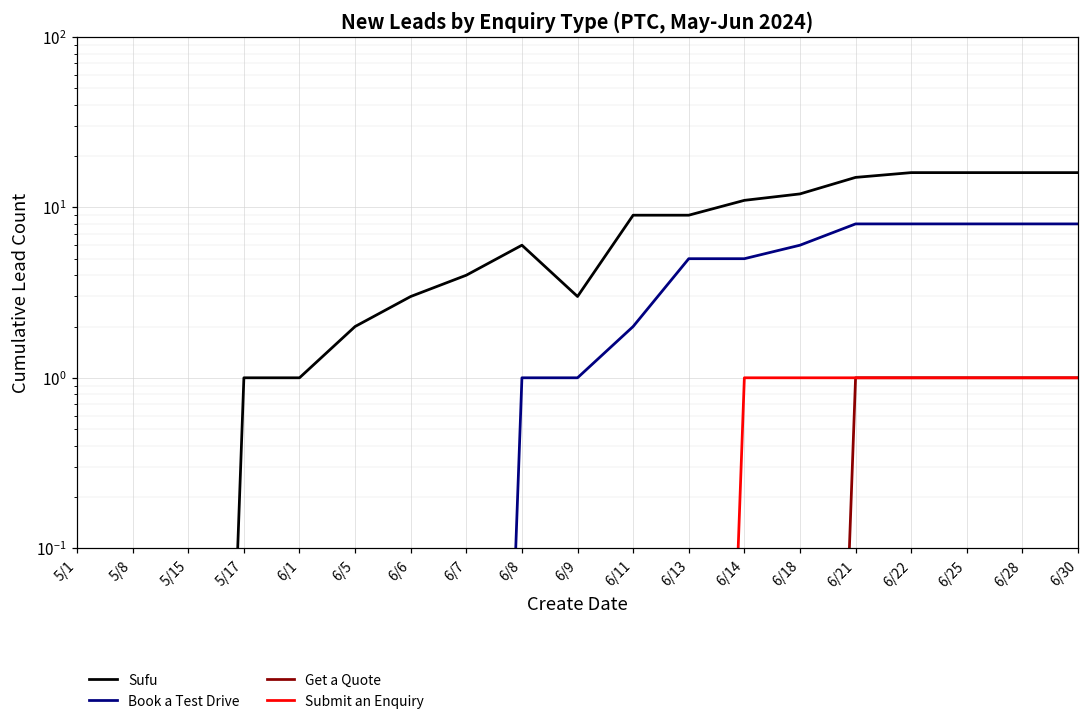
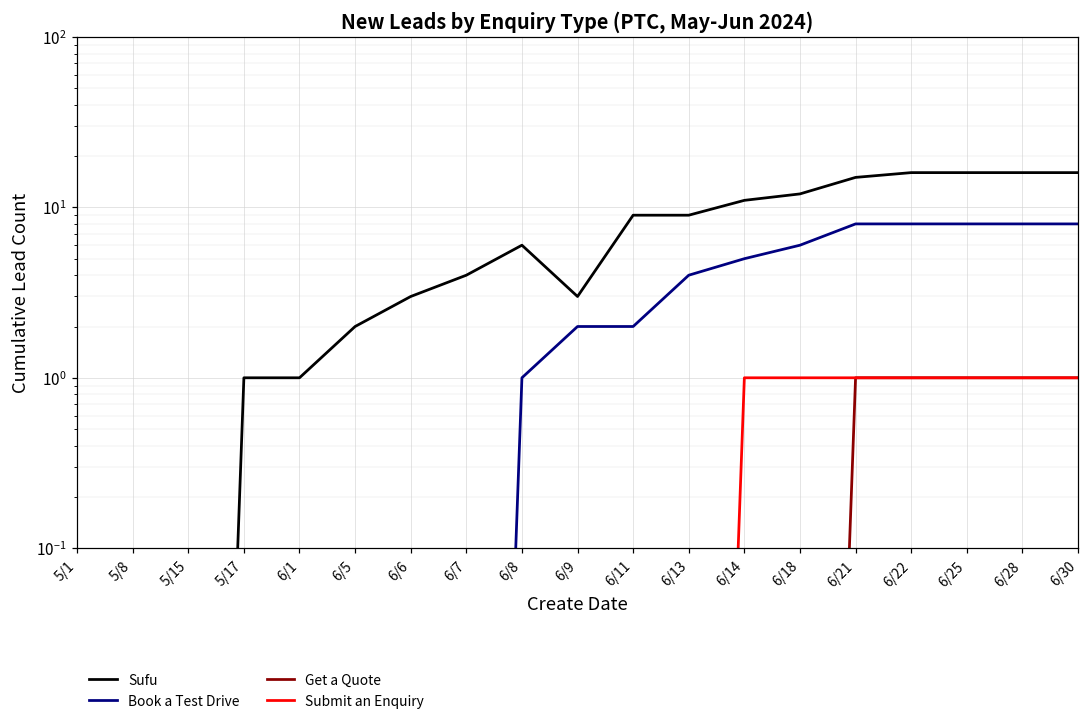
Book a Test Drive, 6/9: 1.0 -> 2.0
Book a Test Drive, 6/13: 5.0 -> 4.0
